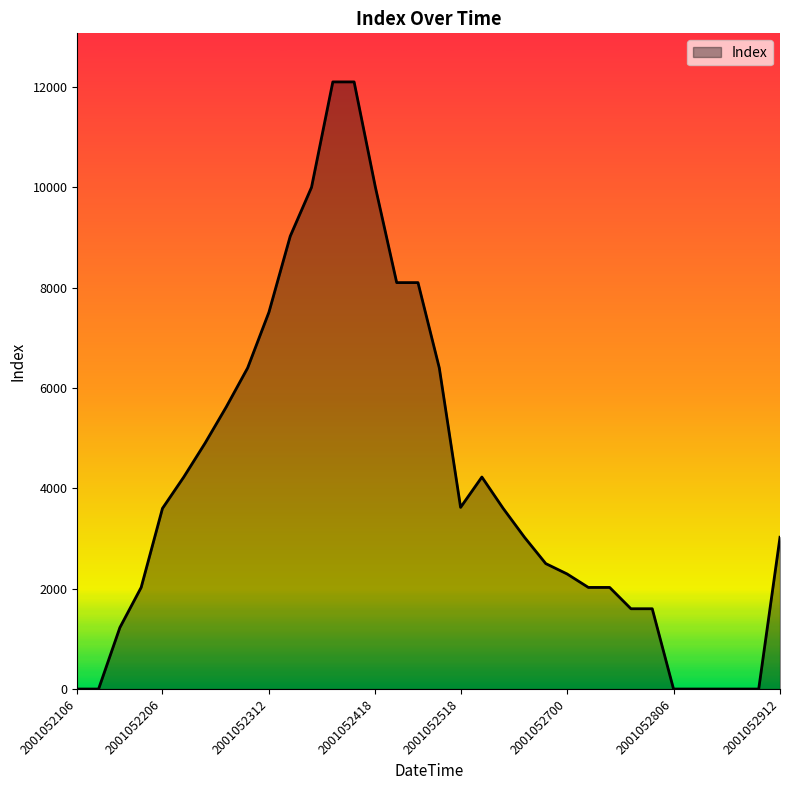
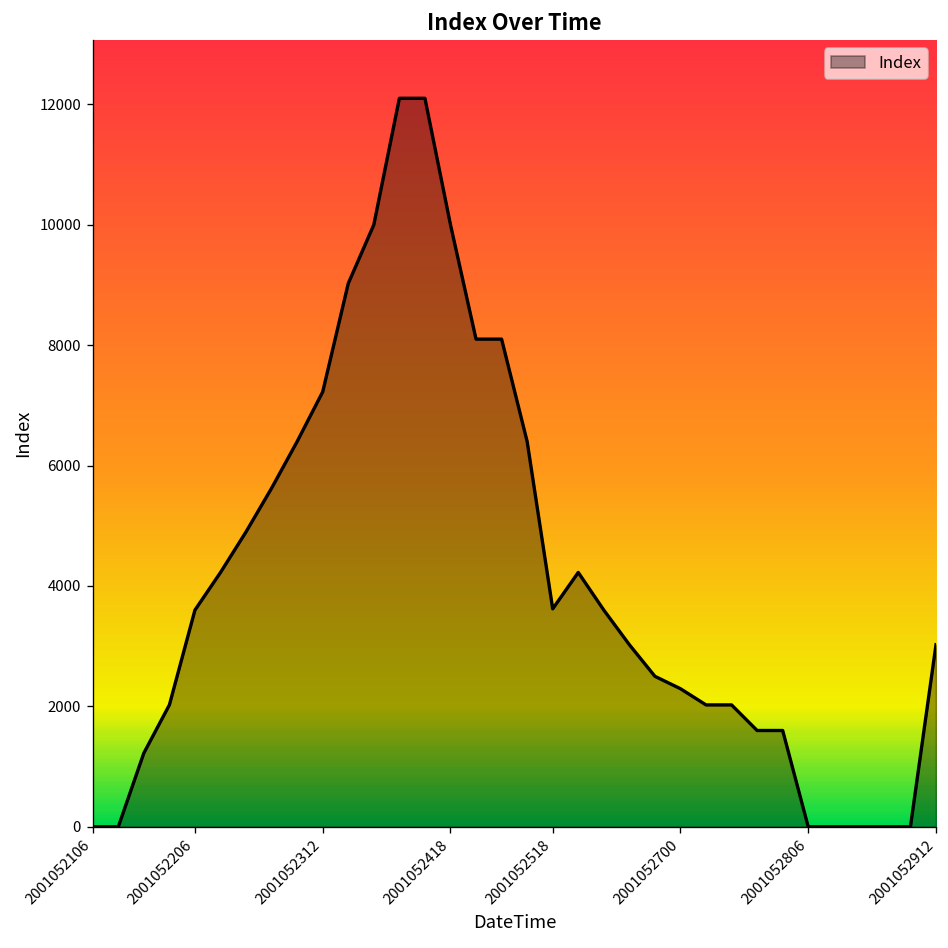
2001052312: 7500 -> 7200
